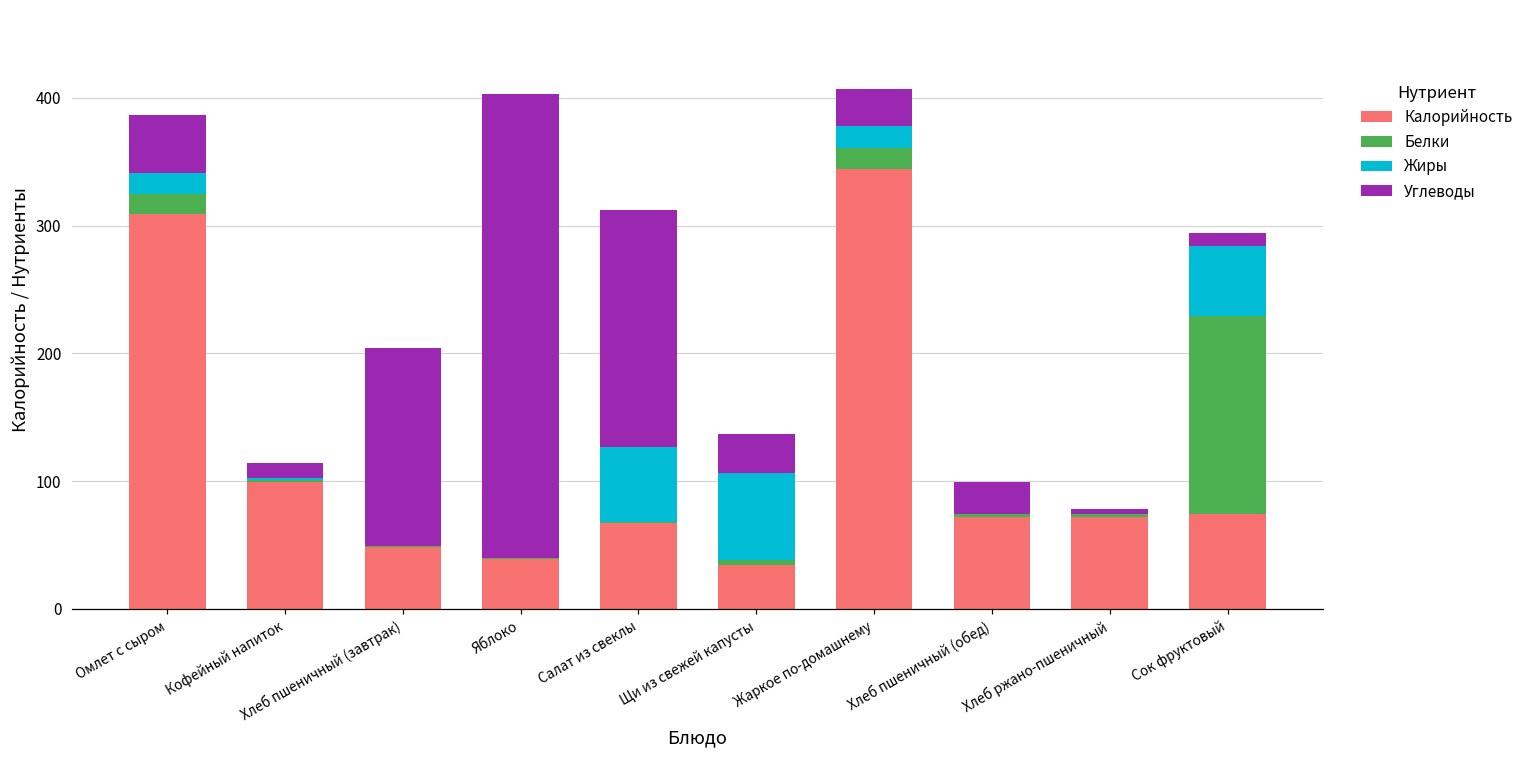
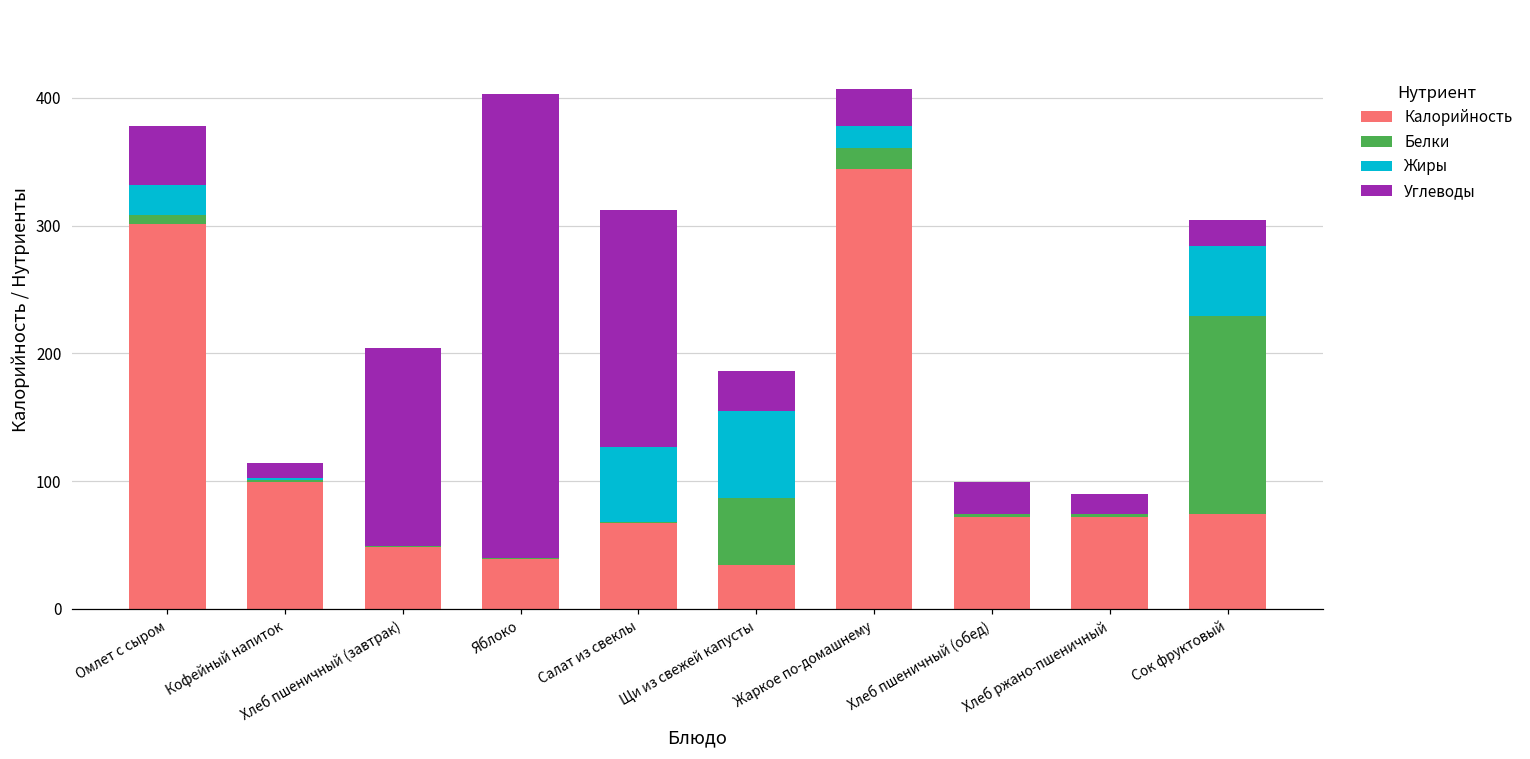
Калорийность, Омлет с сыром: 309 -> 301
Белки, Омлет с сыром: 16 -> 7
Жиры, Омлет с сыром: 16 -> 24
Белки, Щи из свежей капусты: 4 -> 53
Углеводы, Хлеб ржано-пшеничный: 4 -> 16
Углеводы, Сок фруктовый: 10 -> 20
